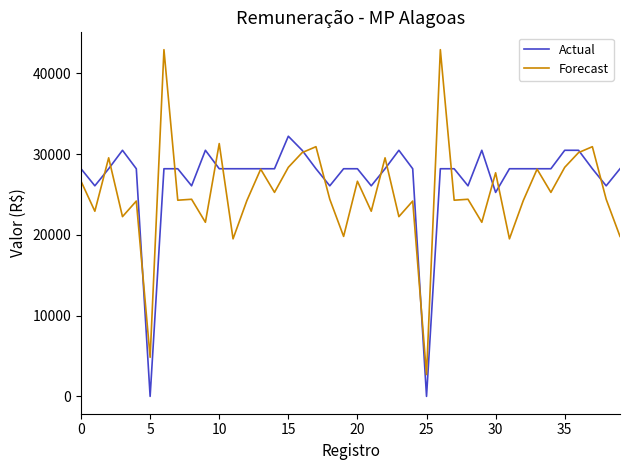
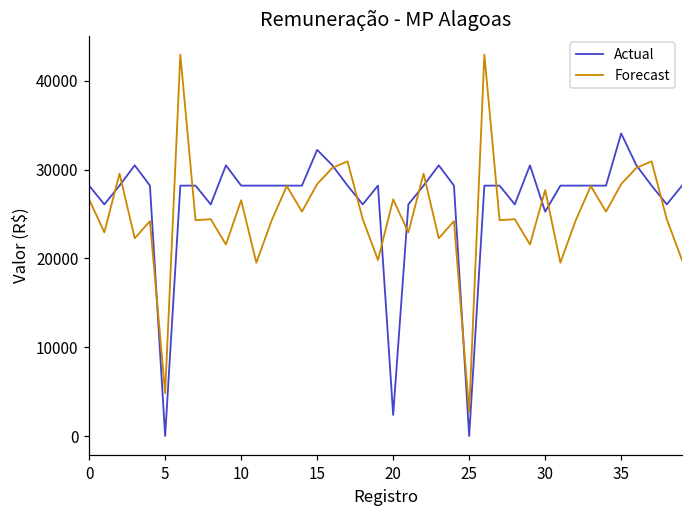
Forecast, 10: 31000 -> 27000
Actual, 20: 28000 -> 2000
Actual, 35: 30000 -> 34000
